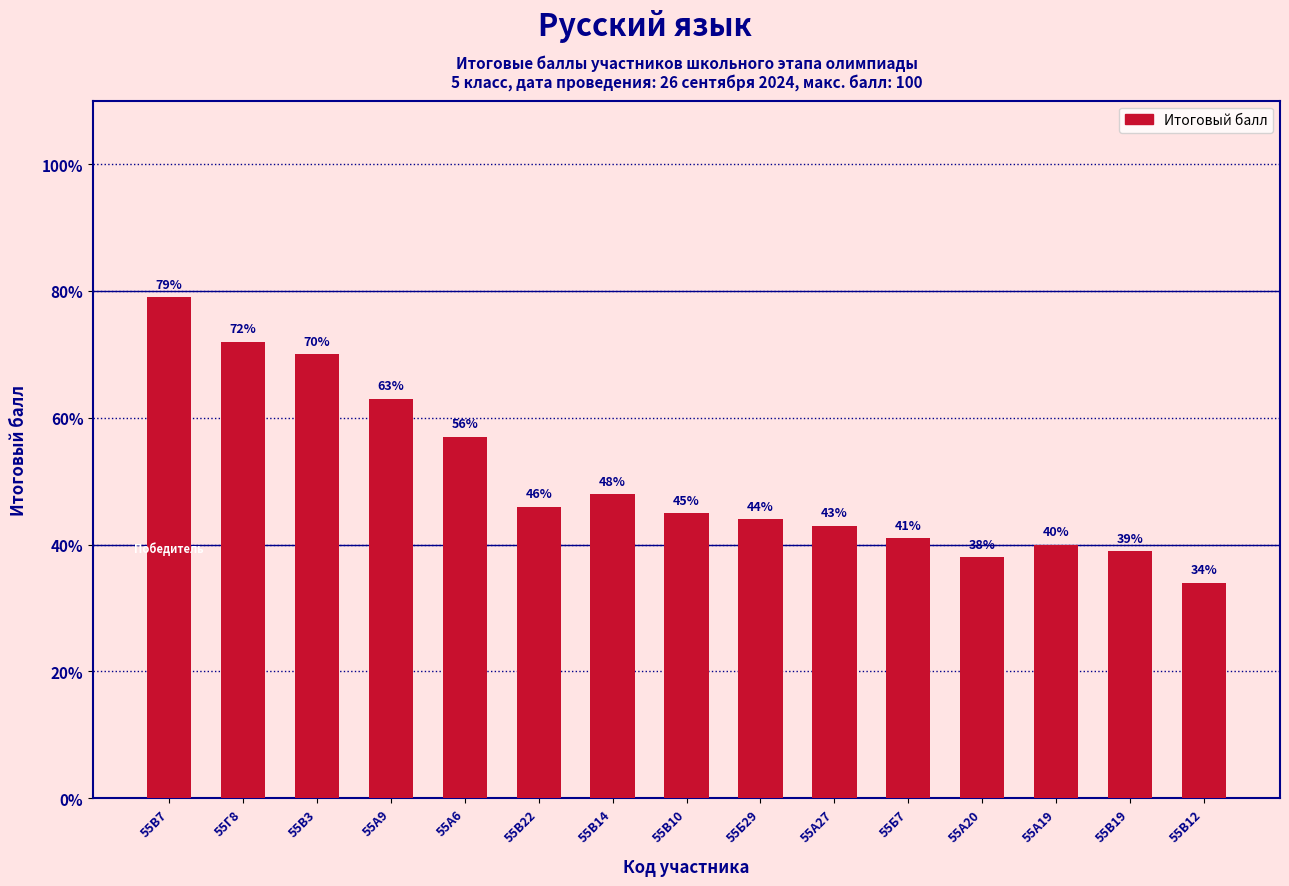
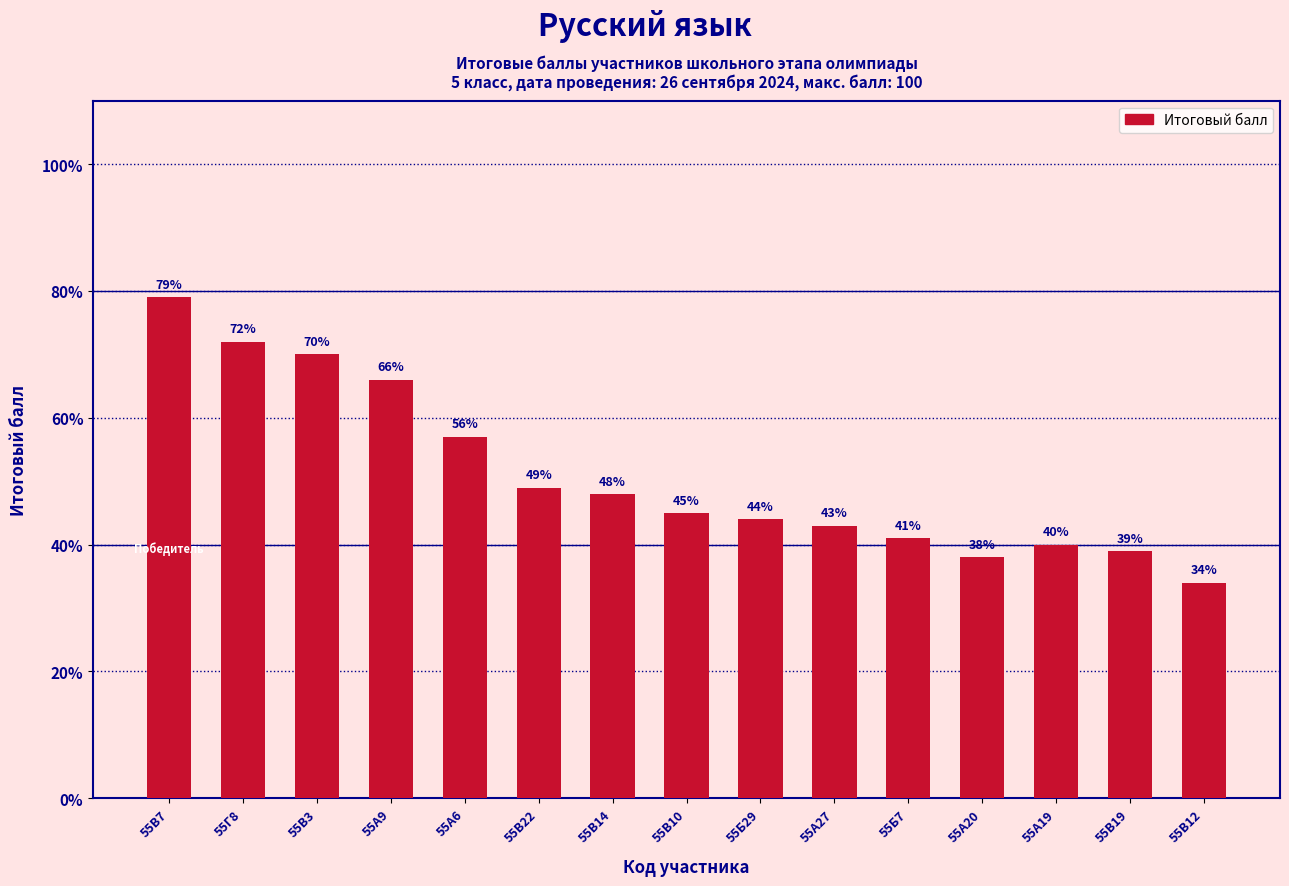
55А9: 63% -> 66%
55В22: 46% -> 49%
